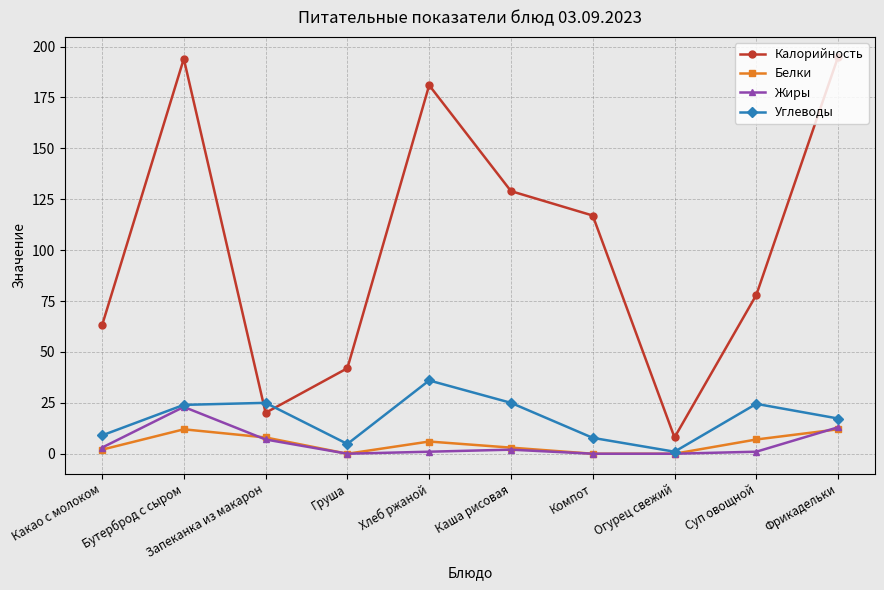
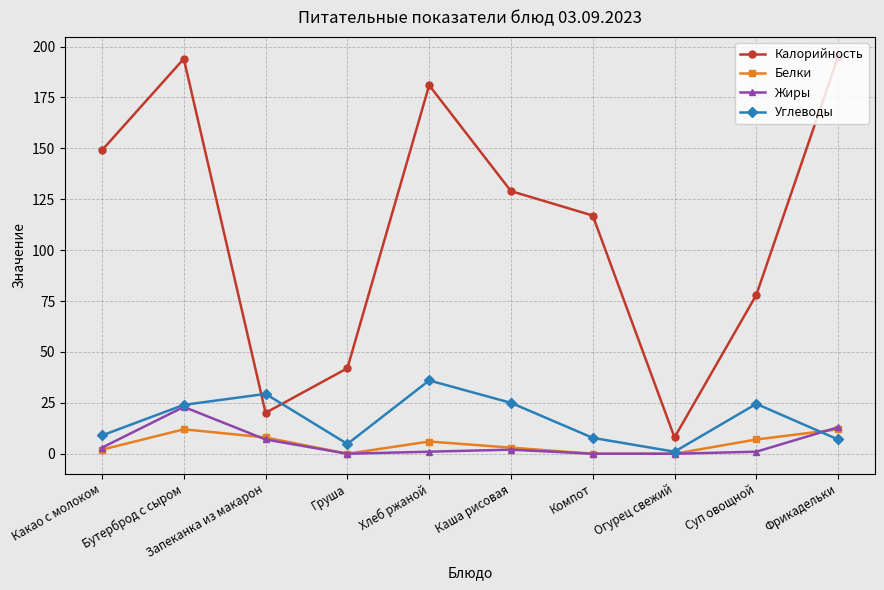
Калорийность, Какао с молоком: 63 -> 149
Углеводы, Запеканка из макарон: 25 -> 29
Углеводы, Фрикадельки: 17 -> 7
